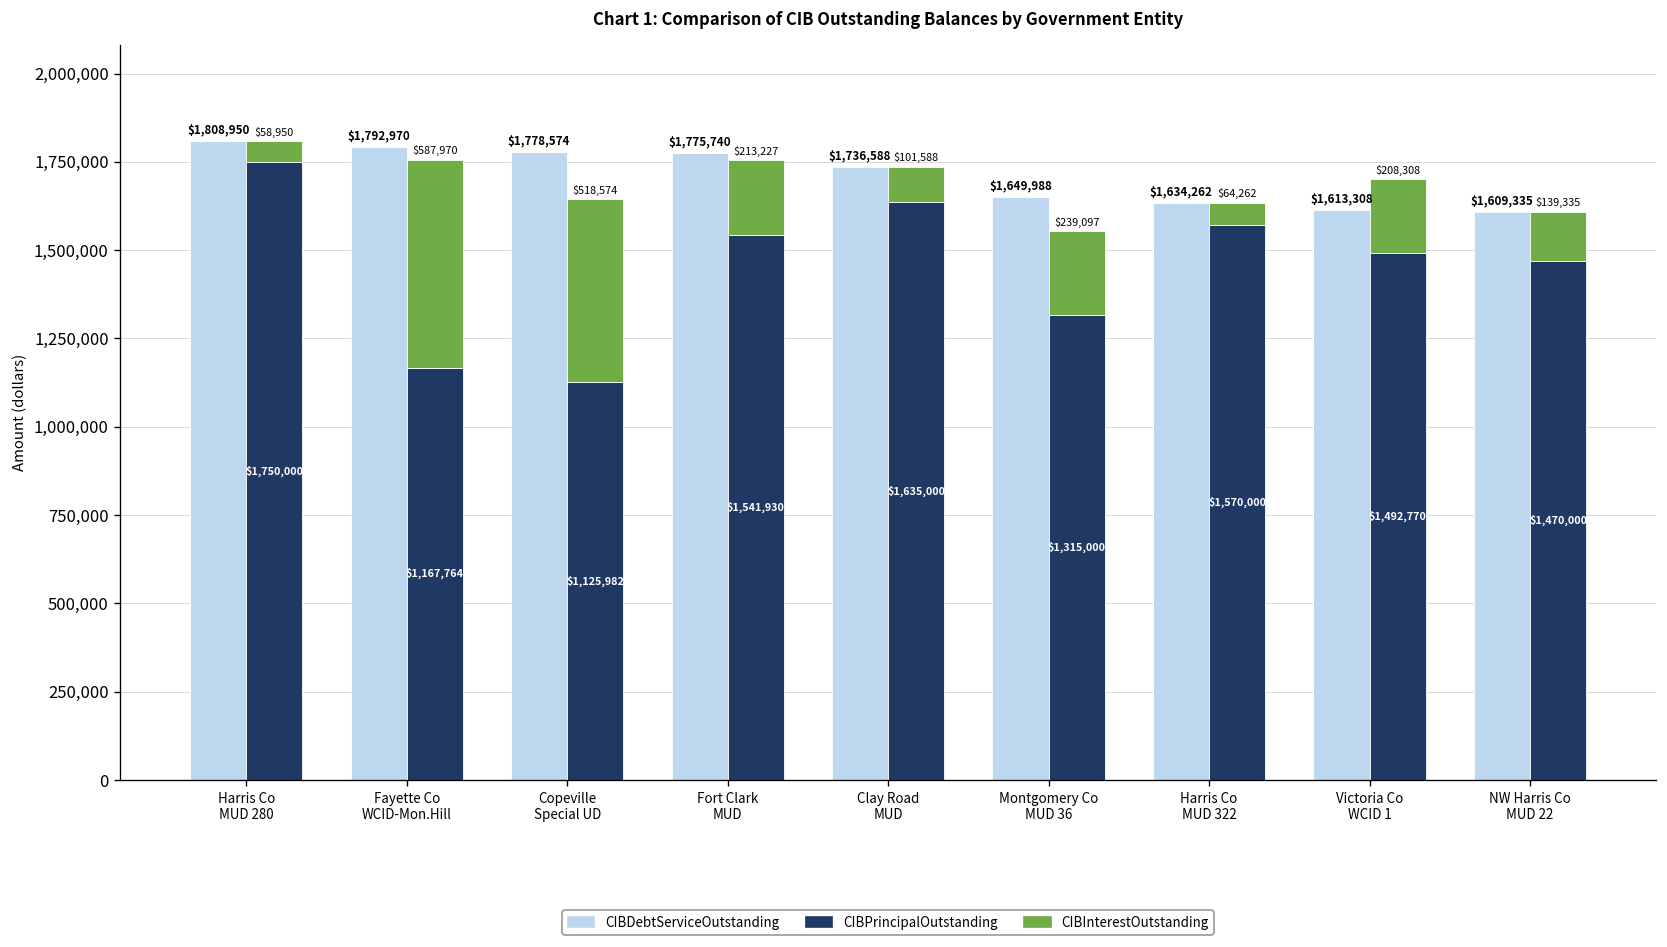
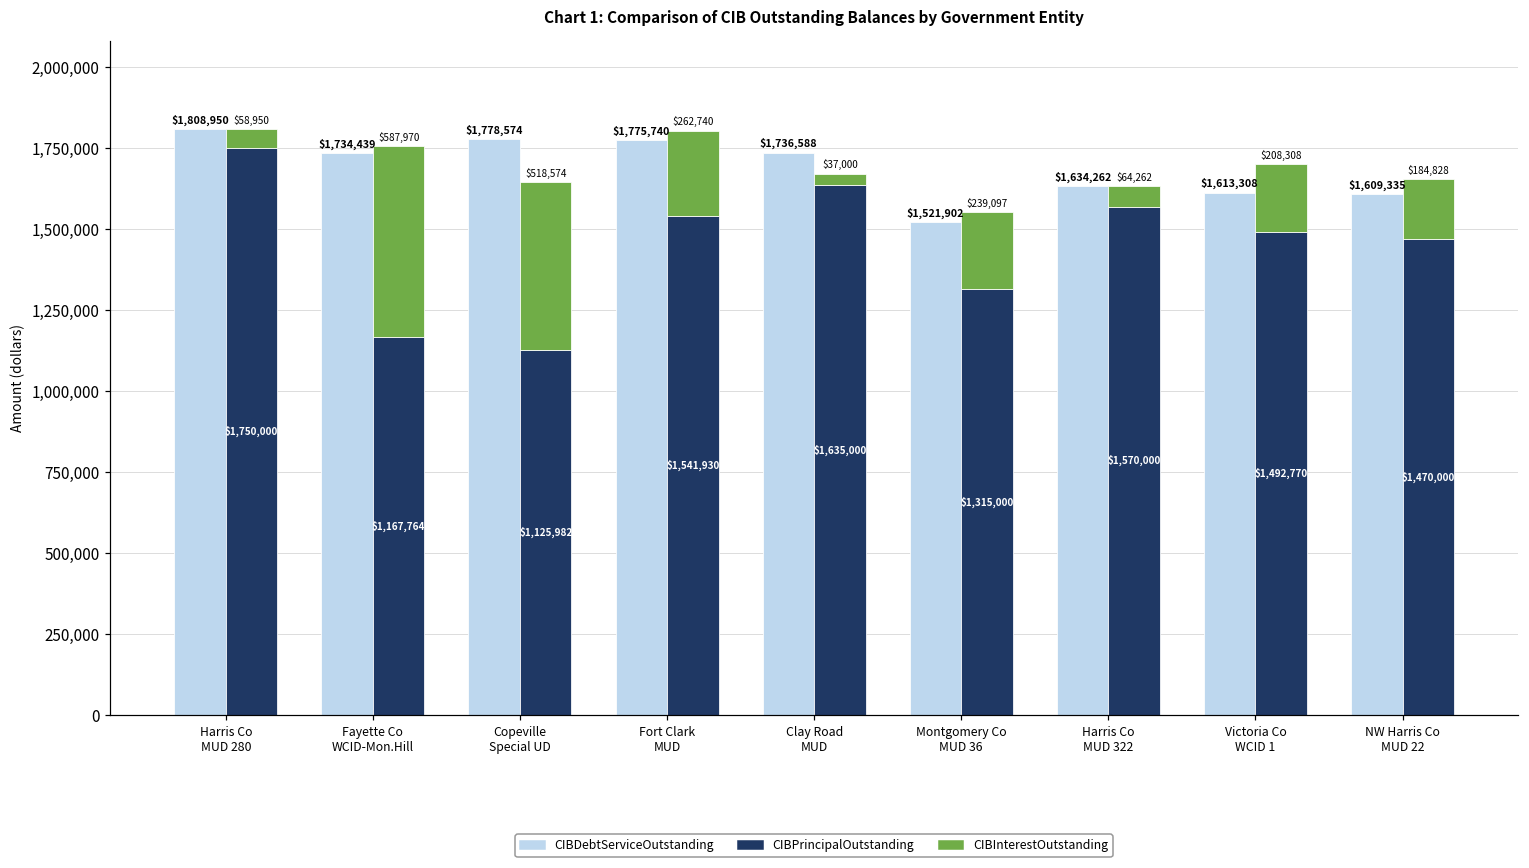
CIBDebtServiceOutstanding, Fayette Co WCID-Mon.Hill: $1,792,970 -> $1,734,439
CIBInterestOutstanding, Fort Clark MUD: $213,227 -> $262,740
CIBInterestOutstanding, Clay Road MUD: $101,588 -> $37,000
CIBDebtServiceOutstanding, Montgomery Co MUD 36: $1,649,988 -> $1,521,902
CIBInterestOutstanding, NW Harris Co MUD 22: $139,335 -> $184,828
